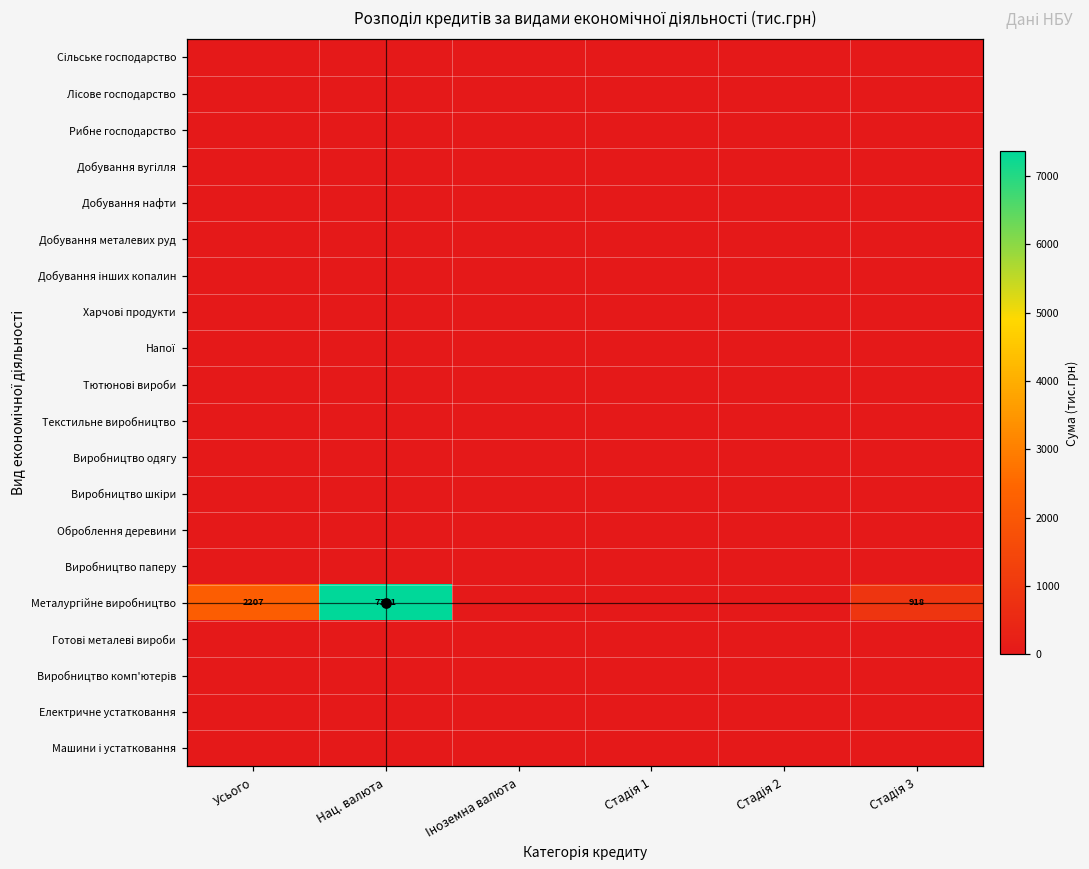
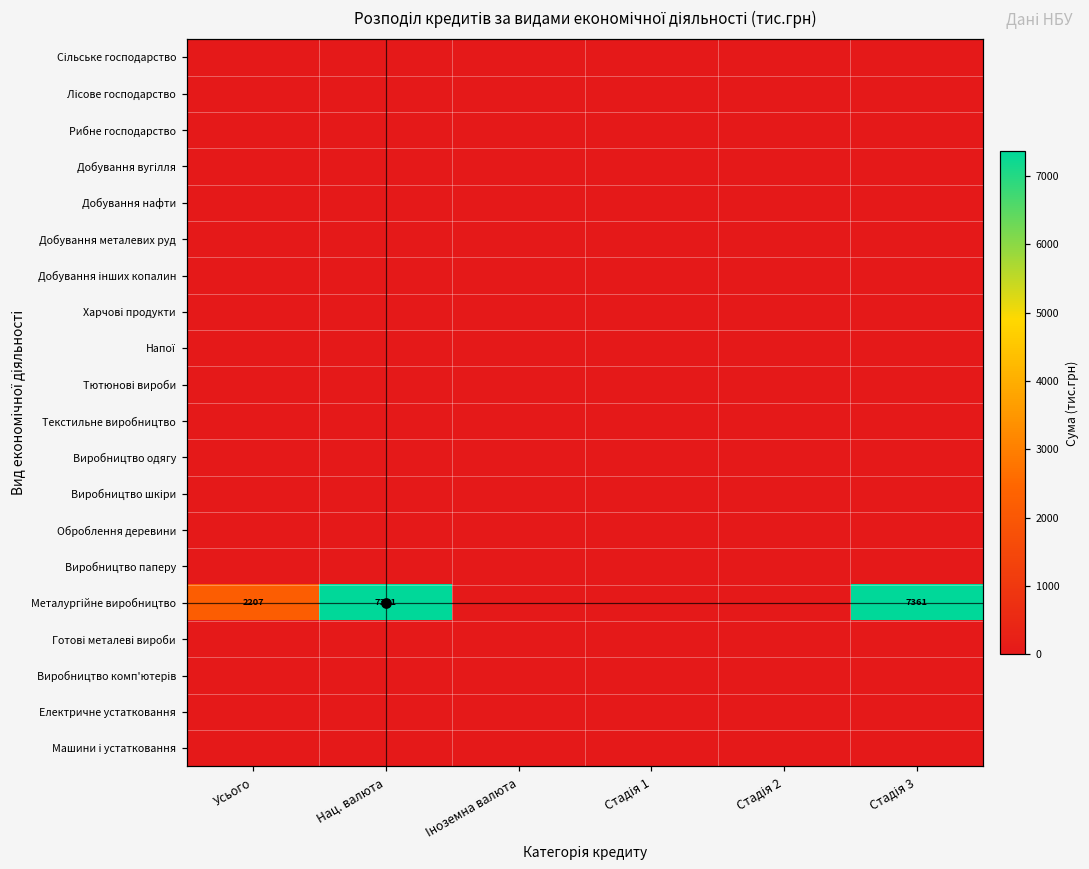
Металургійне виробництво, Стадія 3: 918 -> 7361
